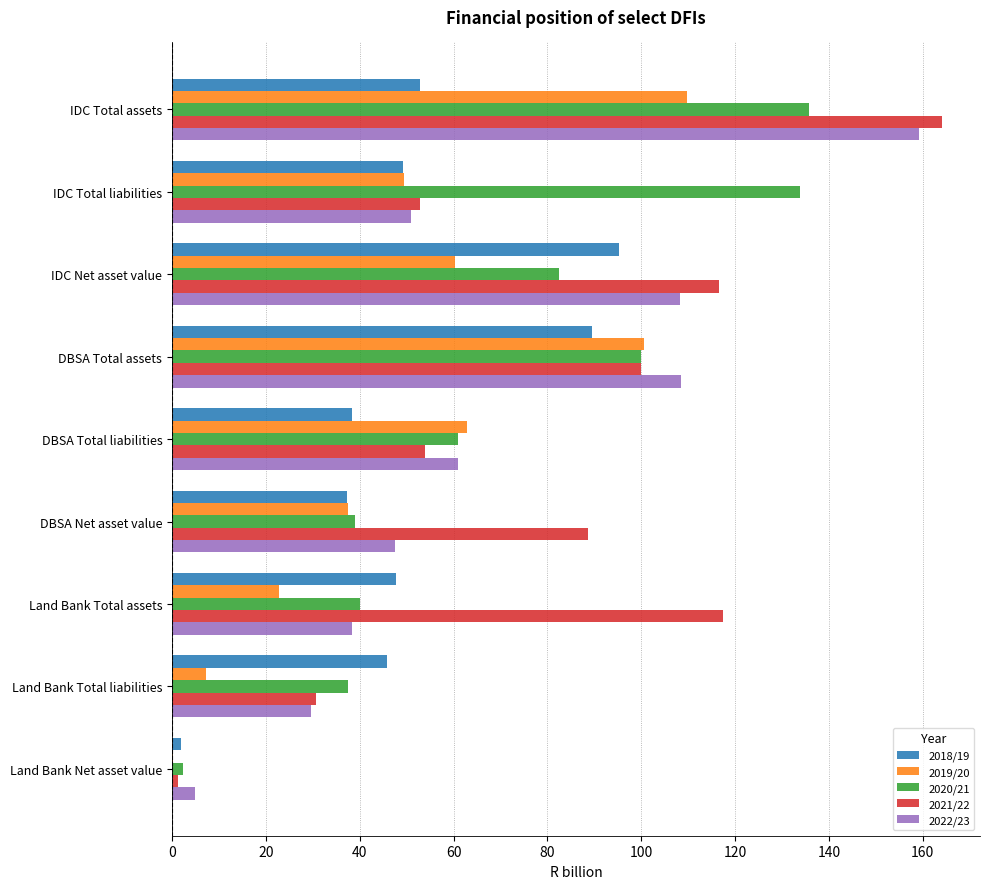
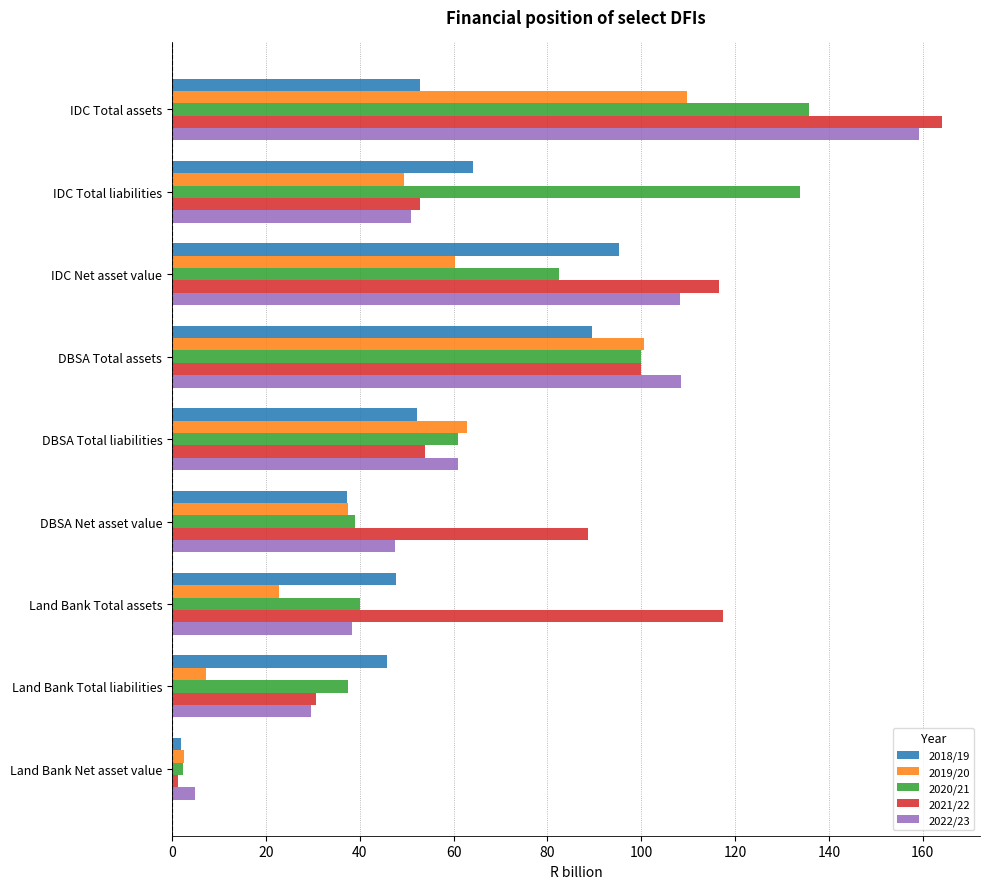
2018/19, IDC Total liabilities: 49 -> 64
2018/19, DBSA Total liabilities: 38 -> 52
2019/20, Land Bank Net asset value: 0 -> 3
